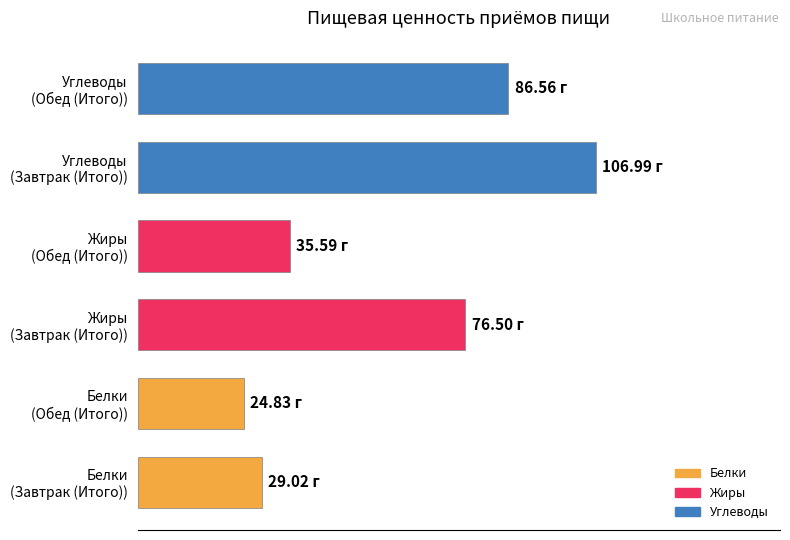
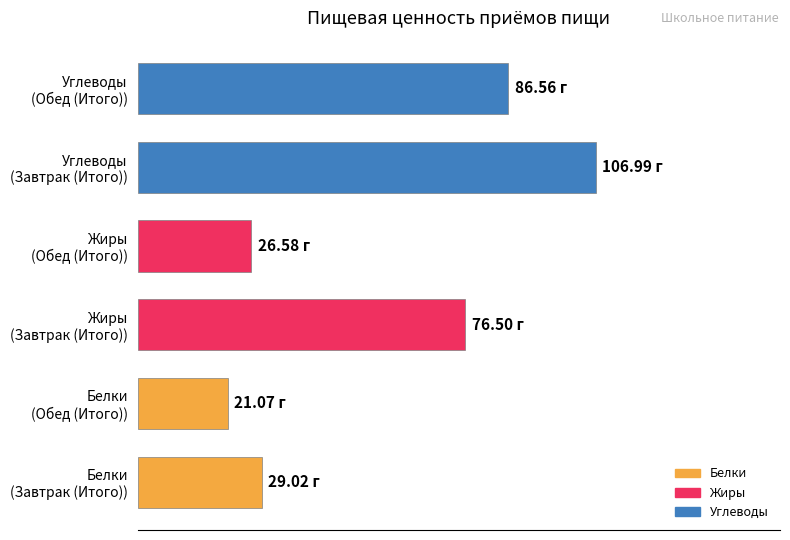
Жиры (Обед (Итого)): 35.59 -> 26.58
Белки (Обед (Итого)): 24.83 -> 21.07
